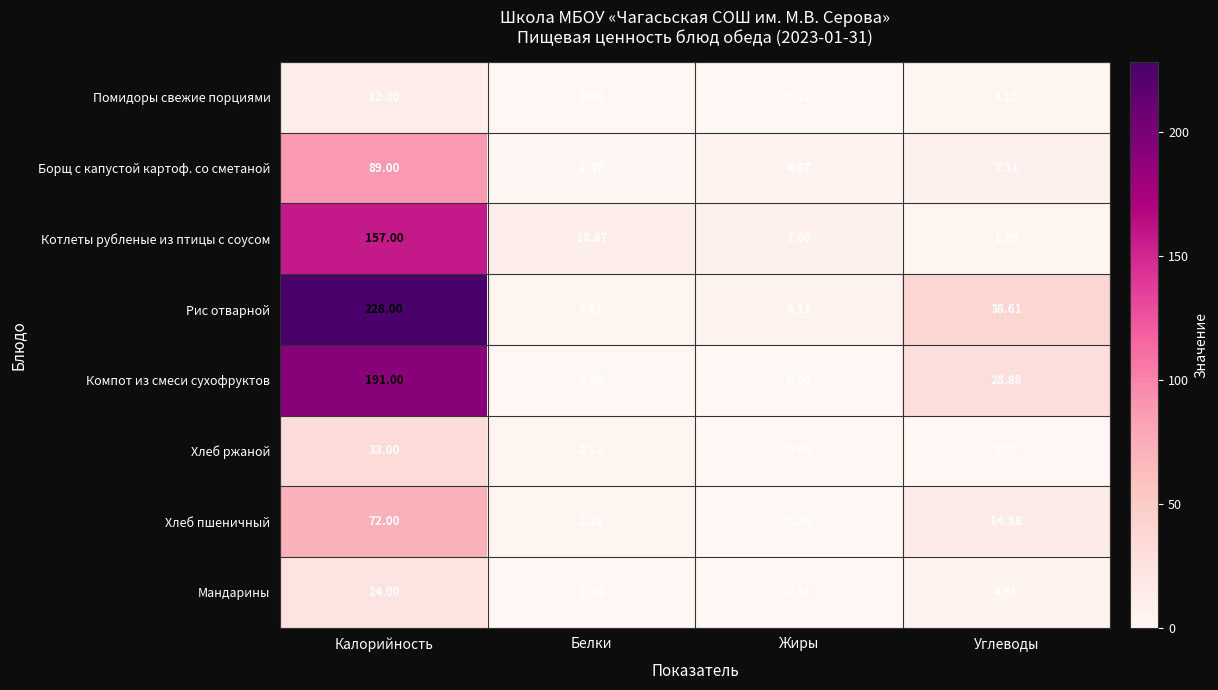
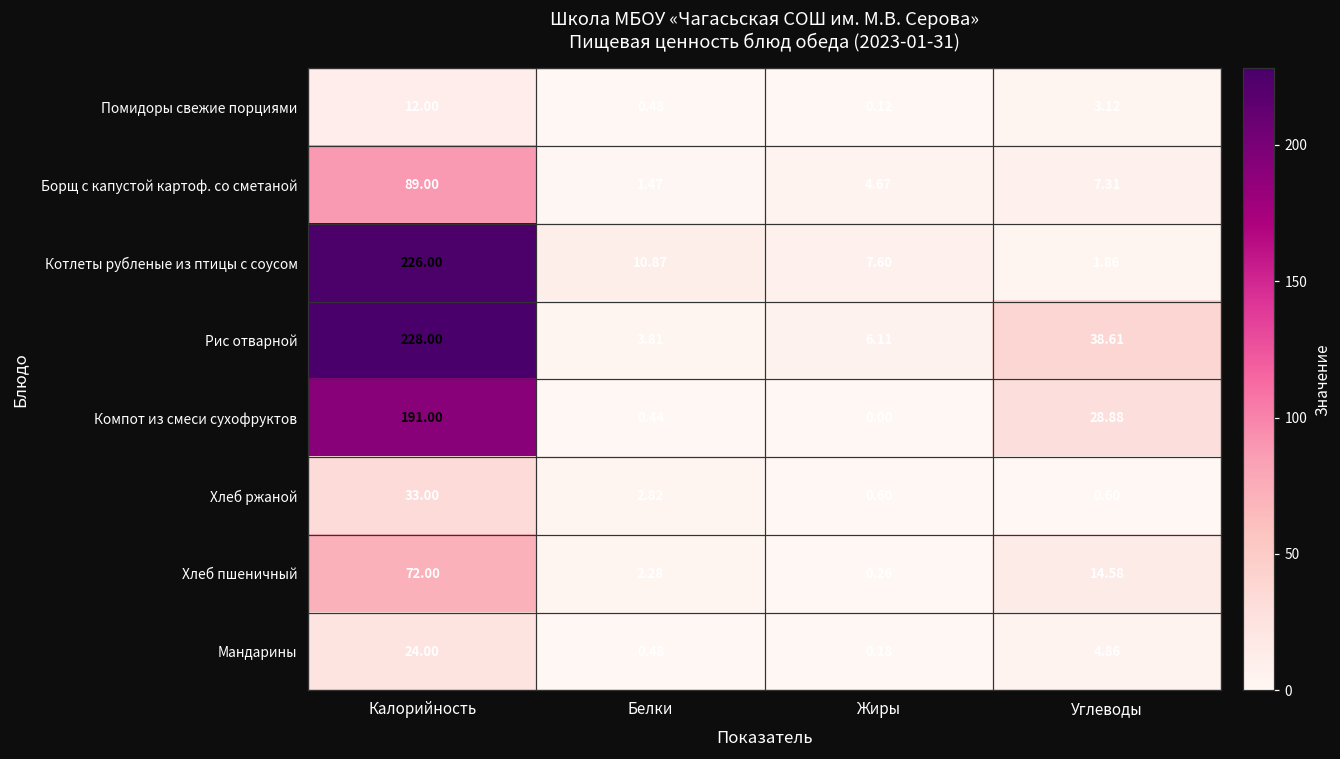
Котлеты рубленые из птицы с соусом, Калорийность: 157.00 -> 226.00
